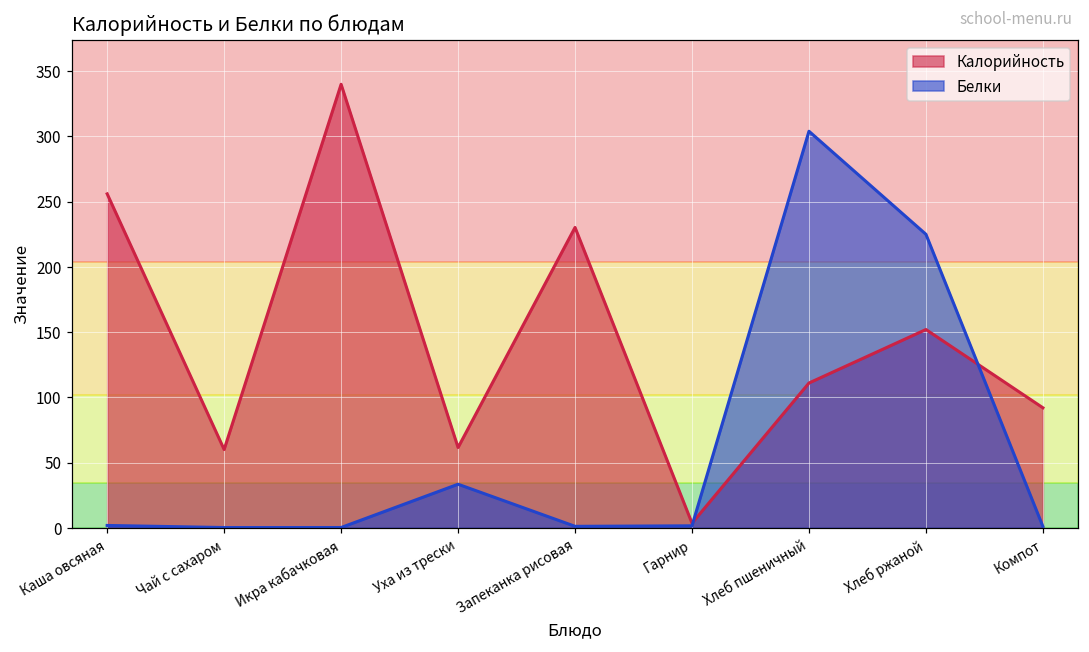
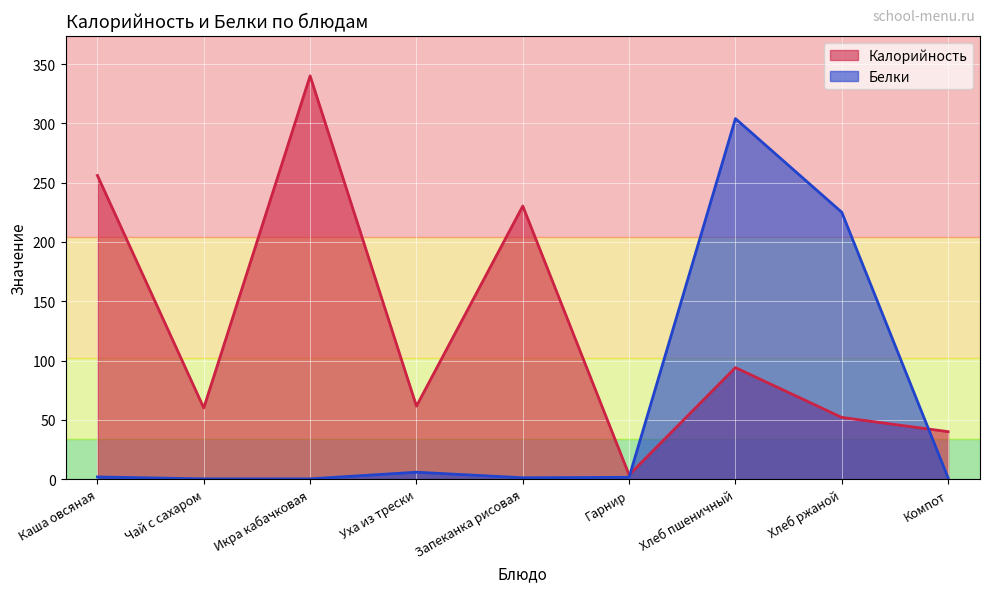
Белки, Уха из трески: 33 -> 6
Калорийность, Хлеб пшеничный: 111 -> 94
Калорийность, Хлеб ржаной: 152 -> 52
Калорийность, Компот: 92 -> 40
